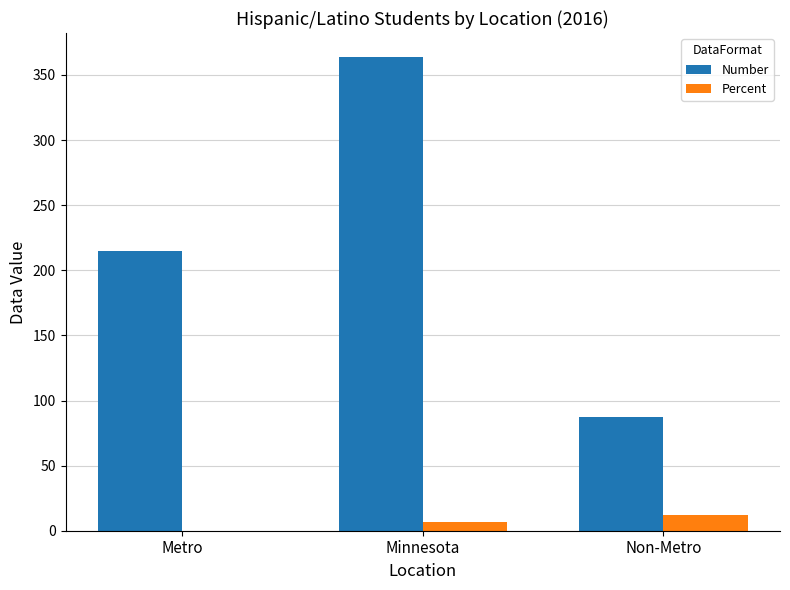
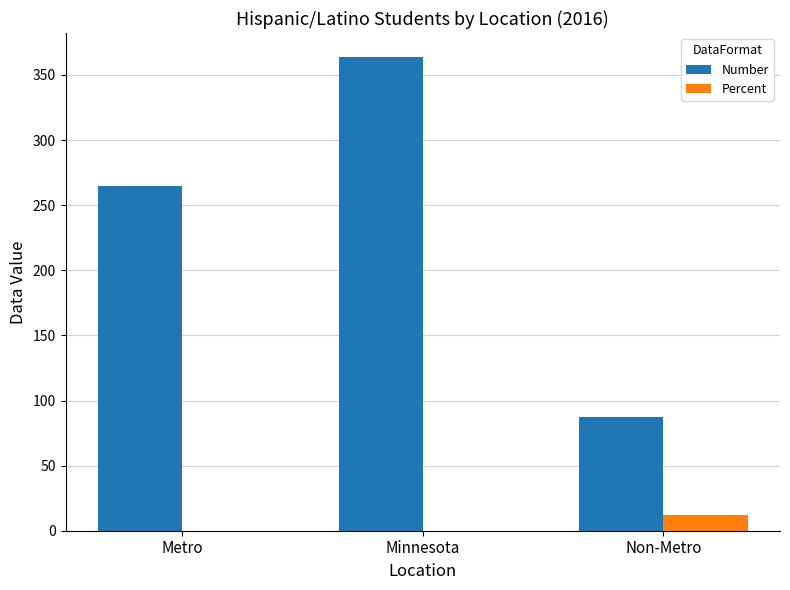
Number, Metro: 215 -> 265
Percent, Minnesota: 7 -> 0
